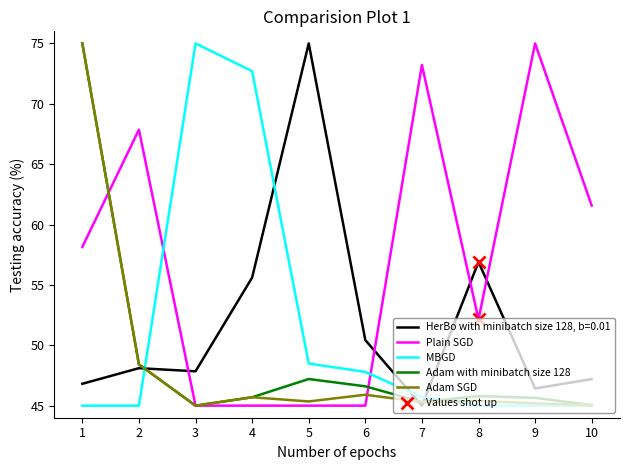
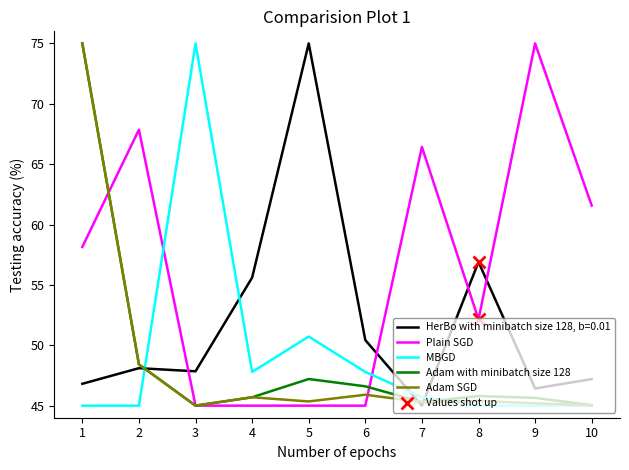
MBGD, 4: 72.7 -> 47.8
MBGD, 5: 48.5 -> 50.7
Plain SGD, 7: 73.2 -> 66.4
